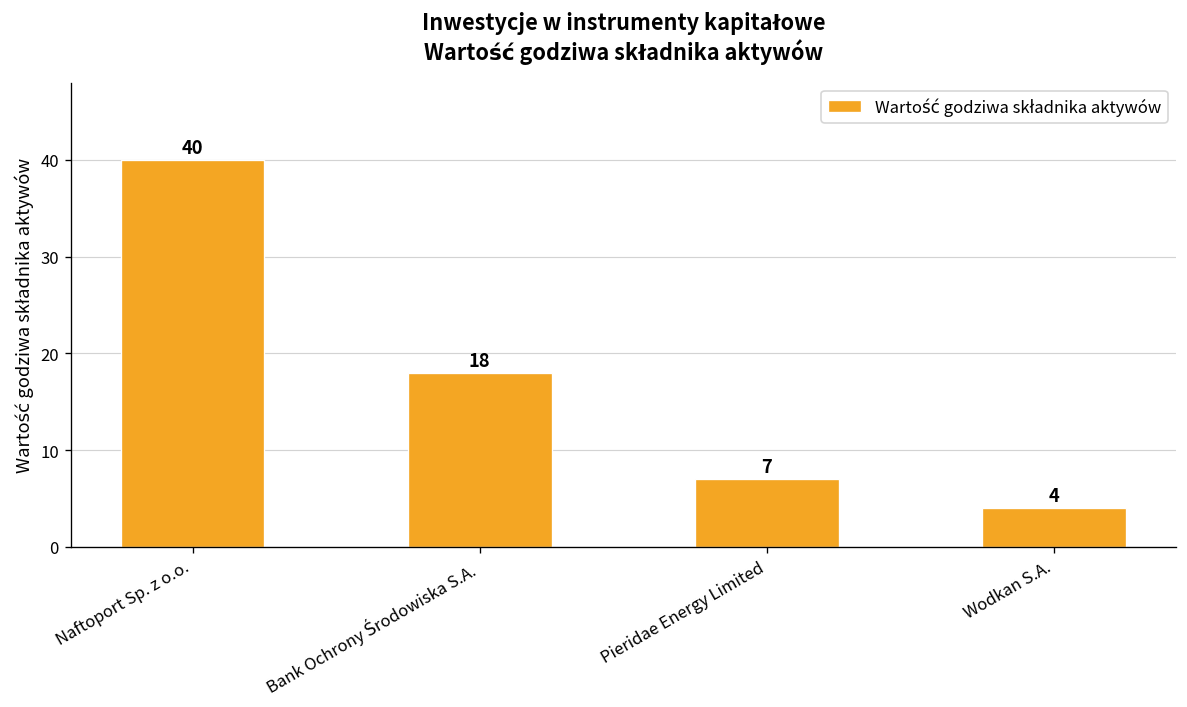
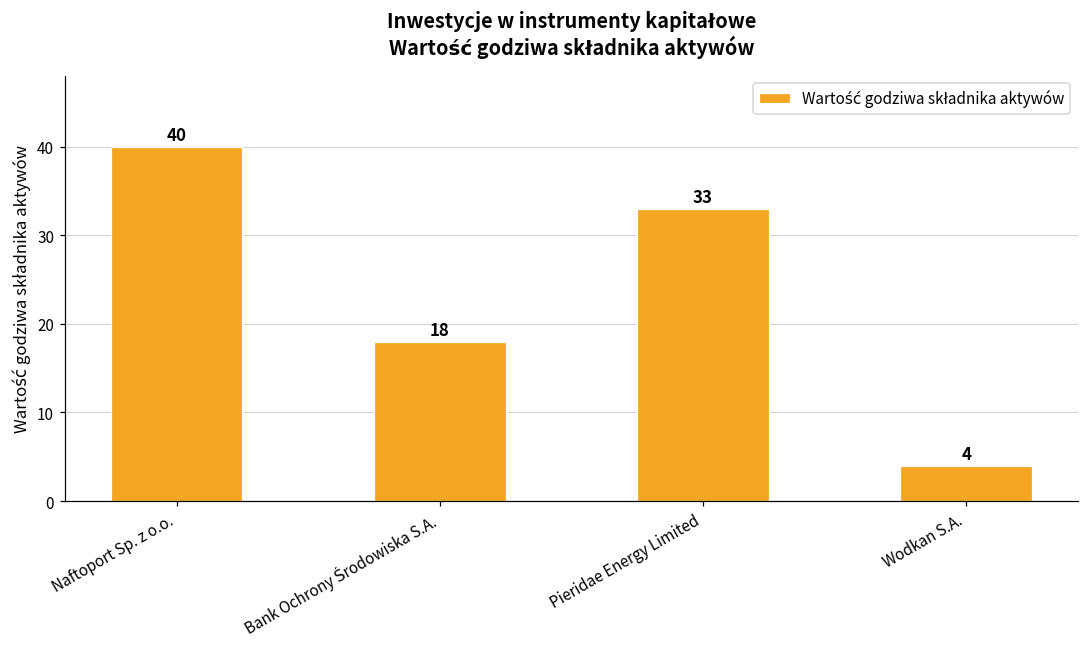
Pieridae Energy Limited: 7 -> 33
